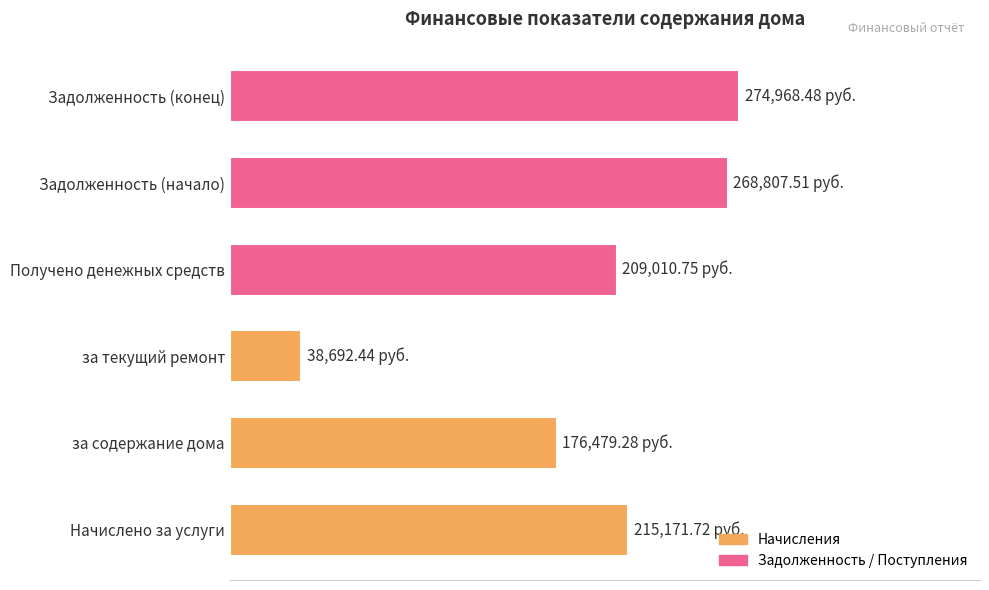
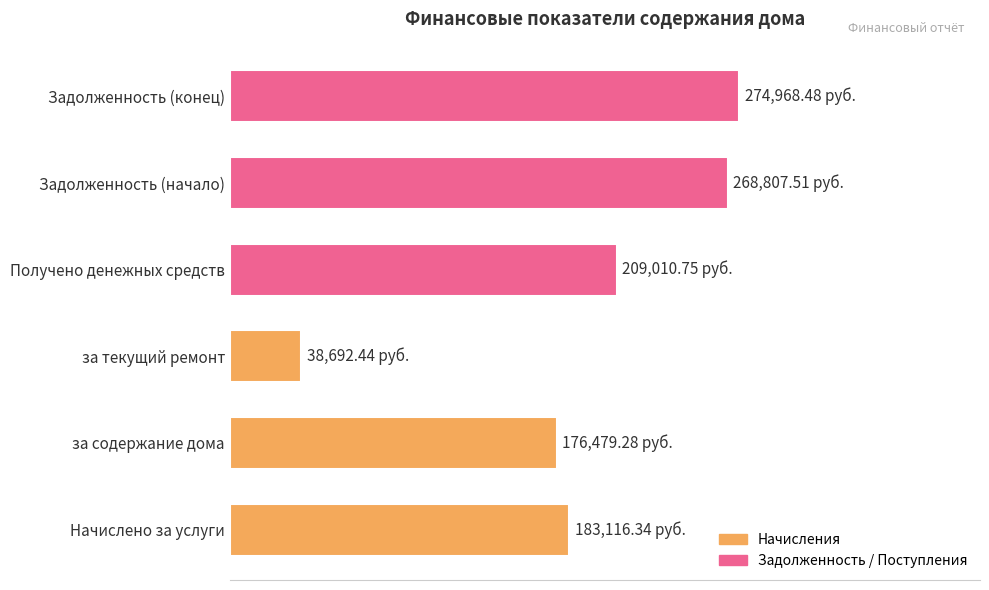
Начислено за услуги: 215,171.72 -> 183,116.34
